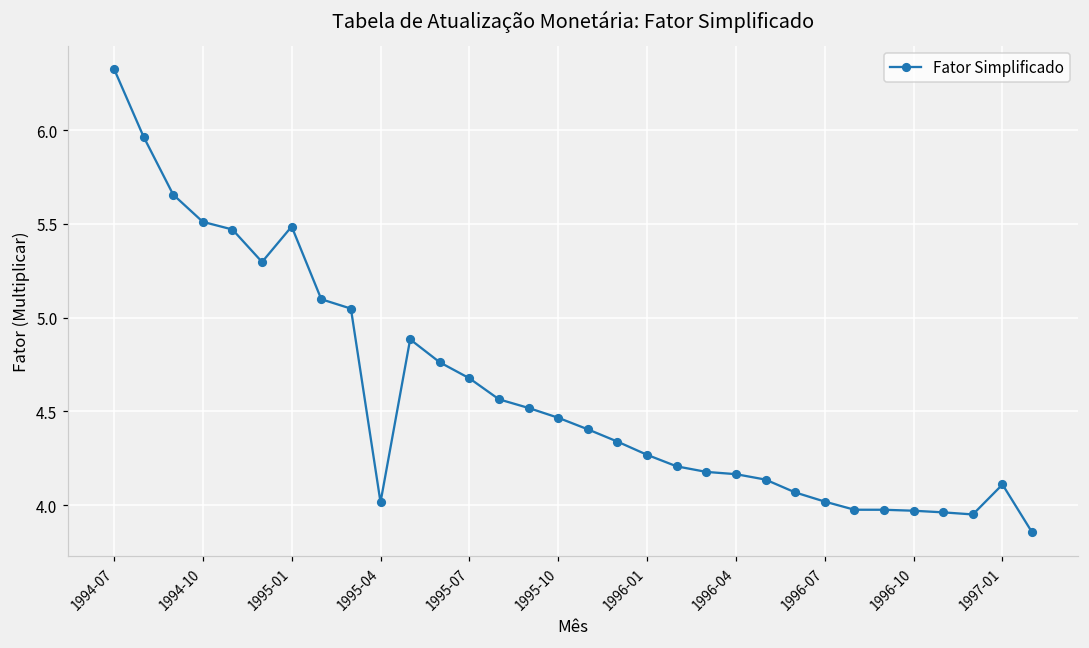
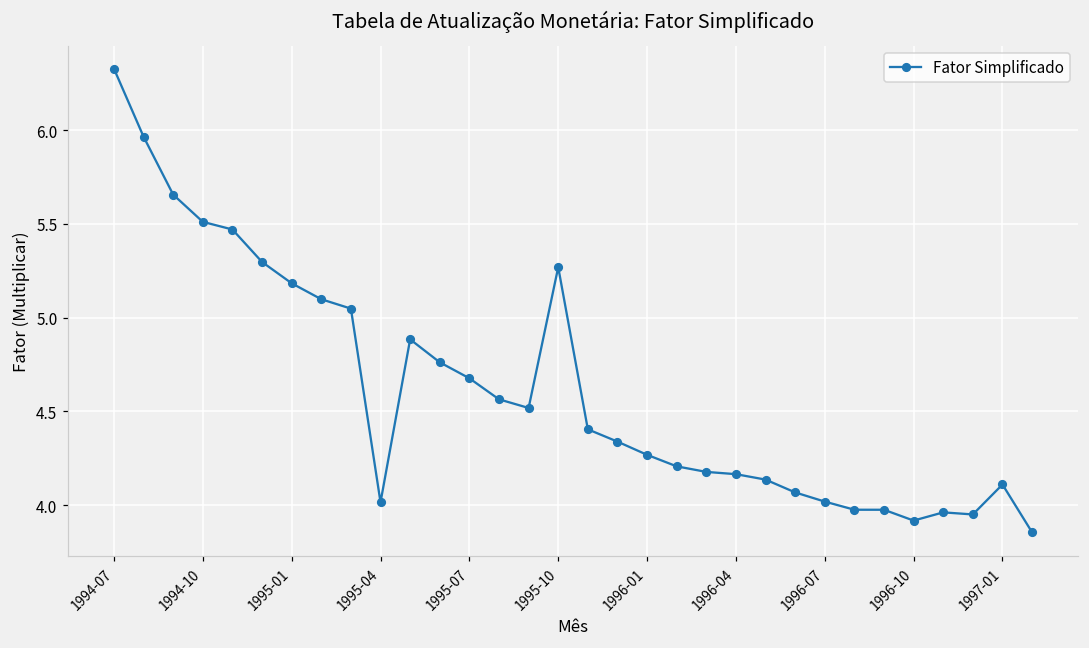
1995-01: 5.49 -> 5.18
1995-10: 4.47 -> 5.27
1996-10: 3.97 -> 3.92
